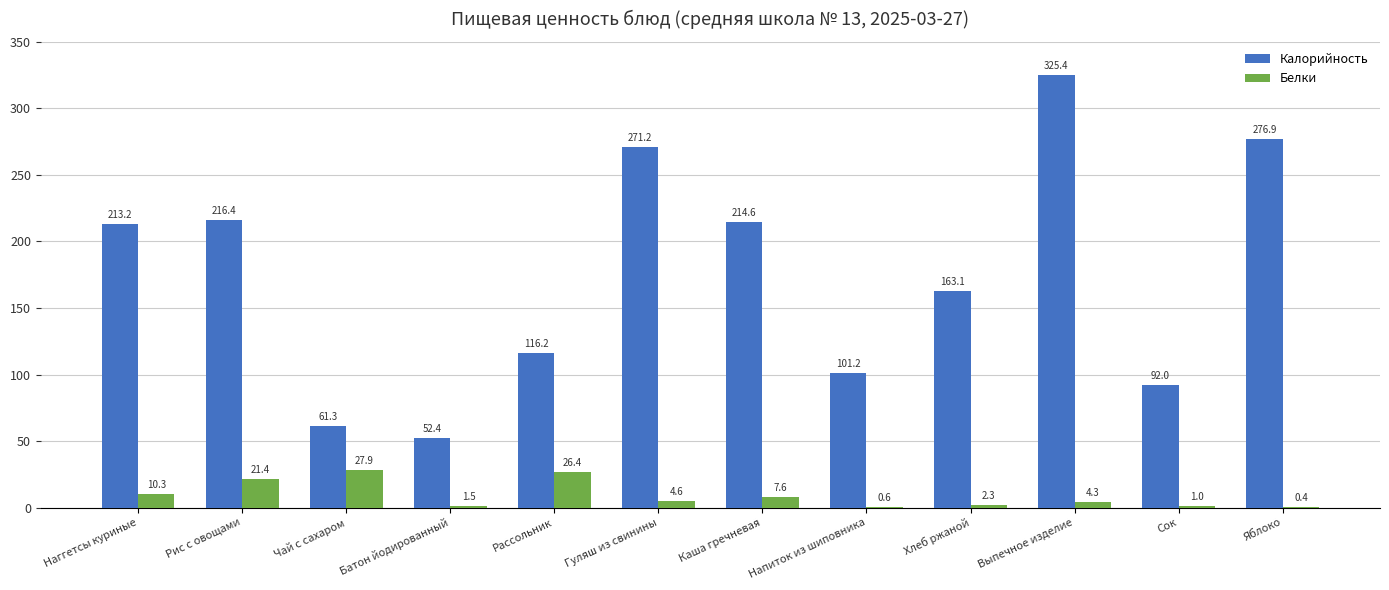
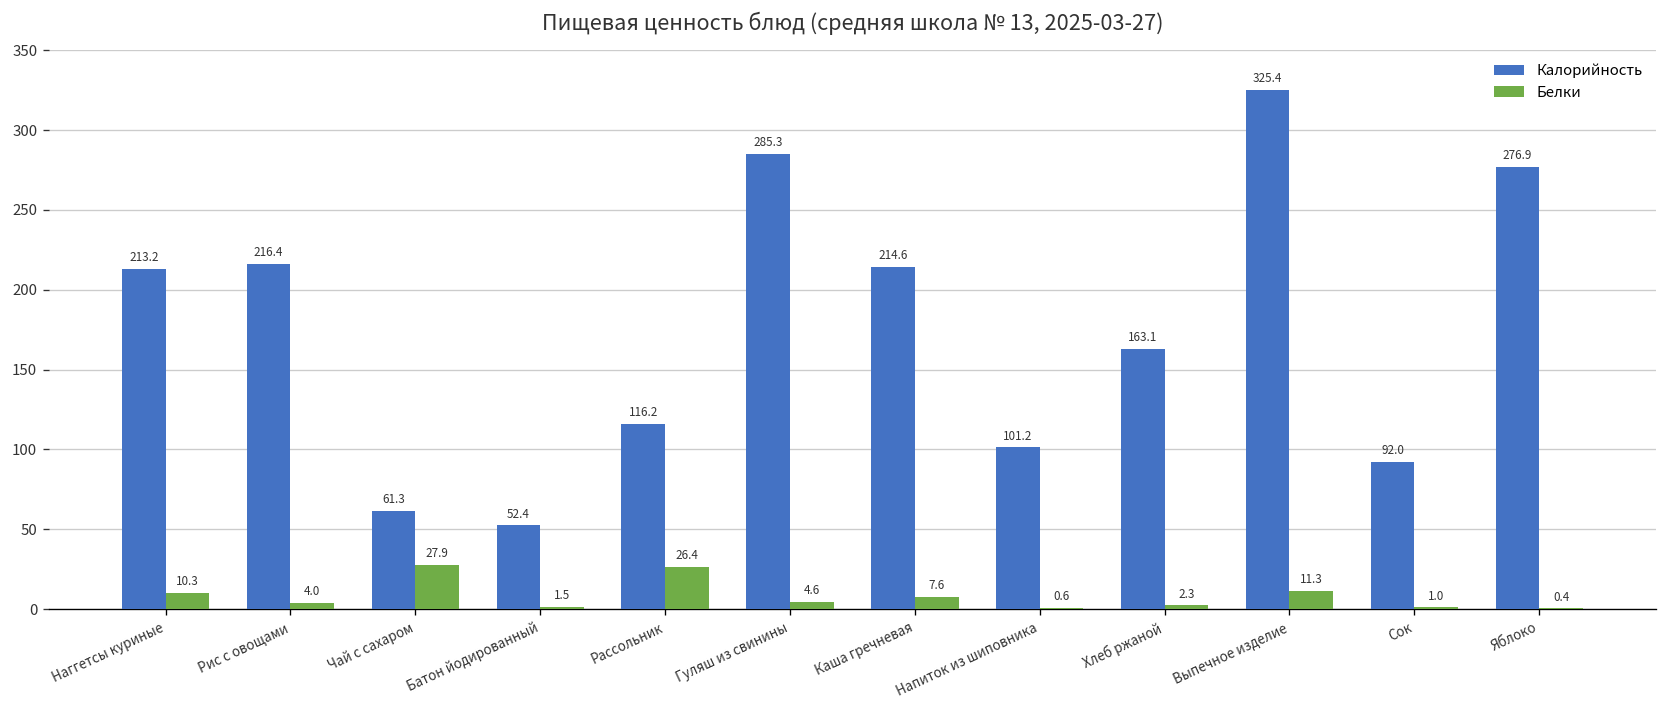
Белки, Рис с овощами: 21.4 -> 4.0
Калорийность, Гуляш из свинины: 271.2 -> 285.3
Белки, Выпечное изделие: 4.3 -> 11.3
